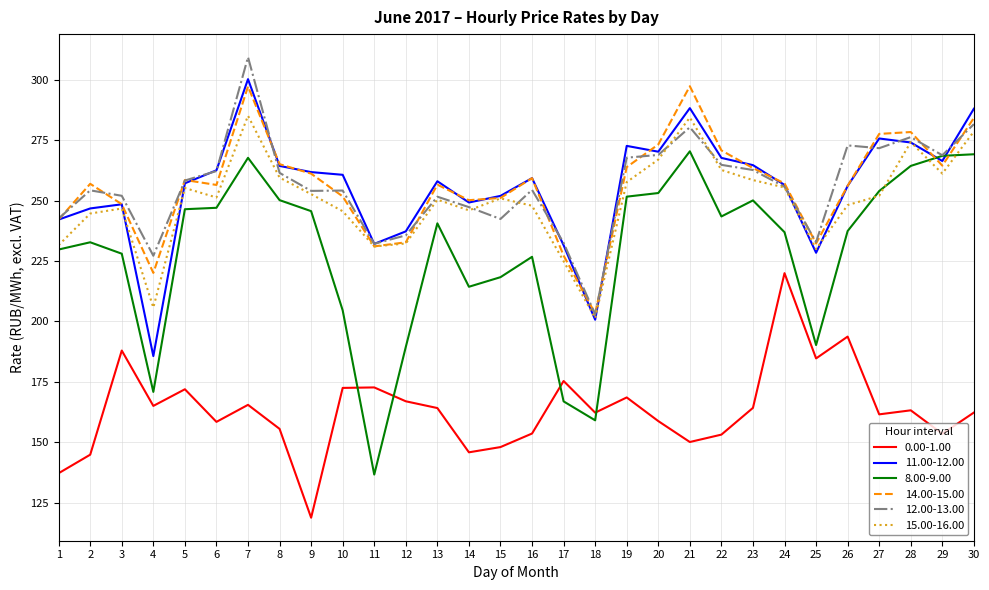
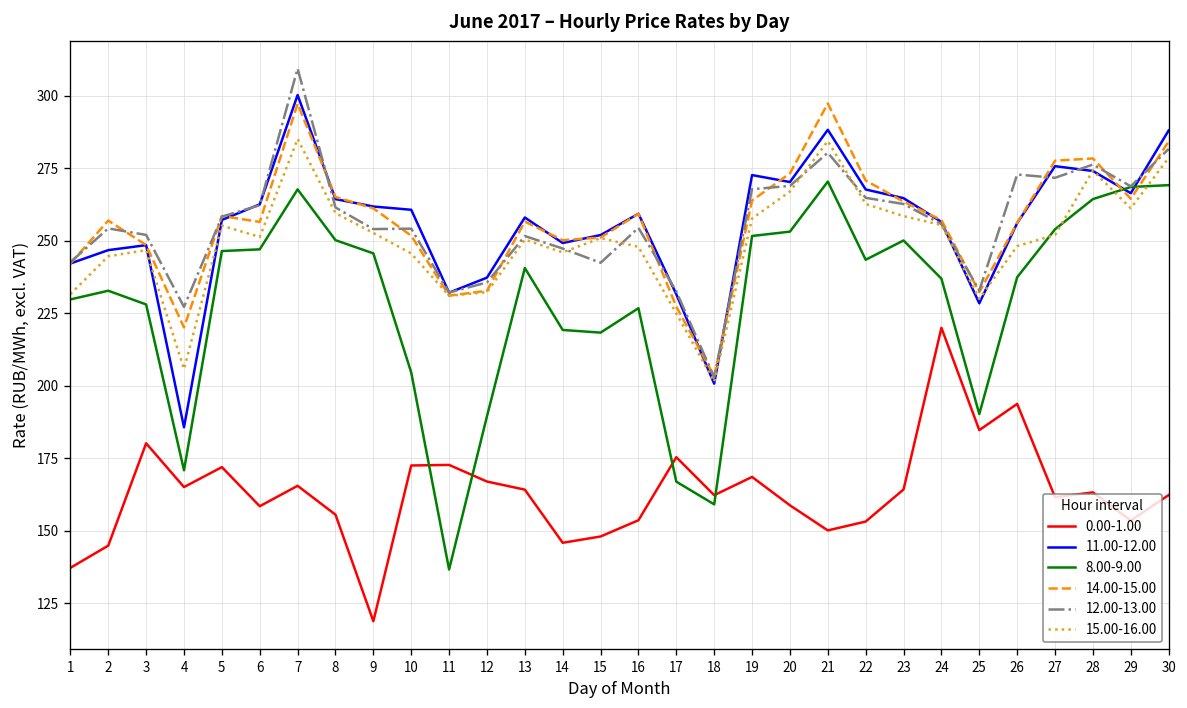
0.00-1.00, 3: 188 -> 180
8.00-9.00, 14: 214 -> 219
